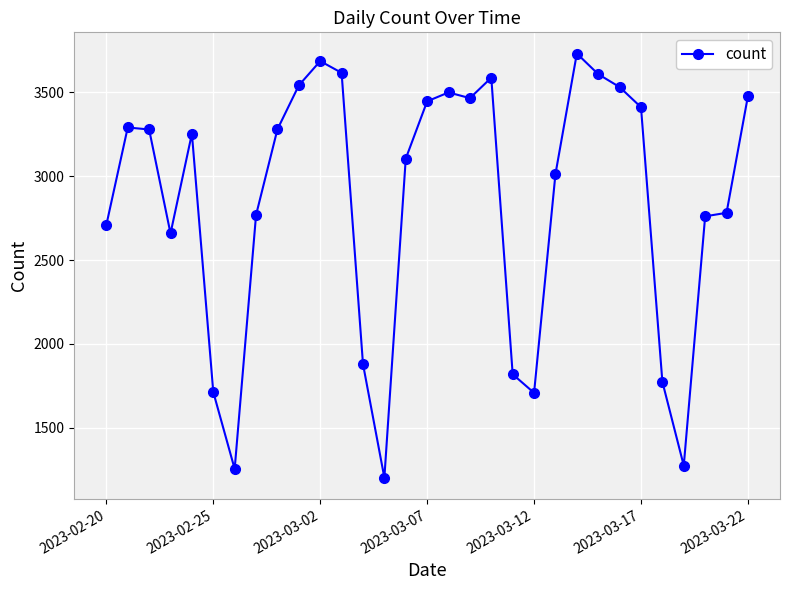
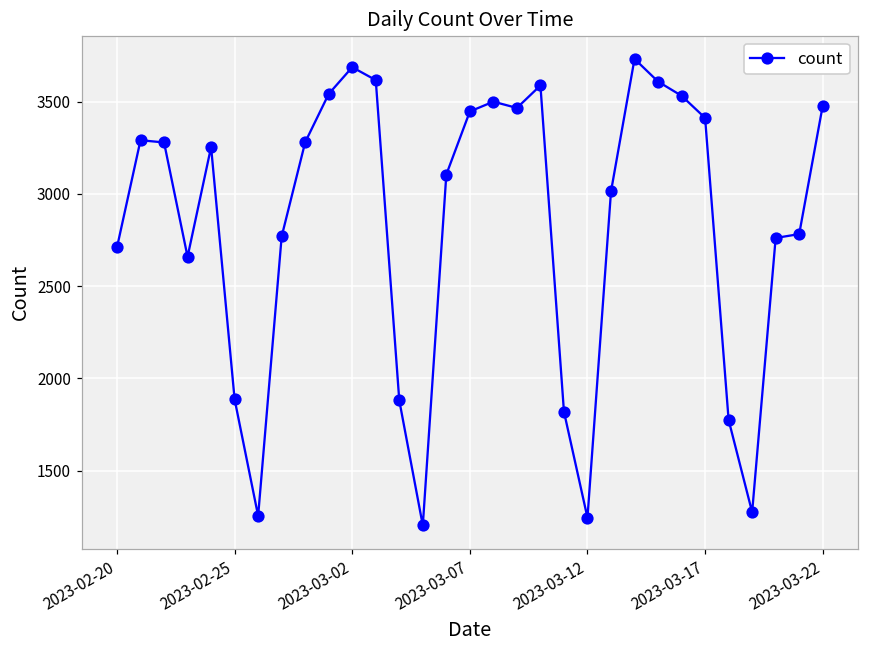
2023-02-25: 1710 -> 1890
2023-03-12: 1710 -> 1240
